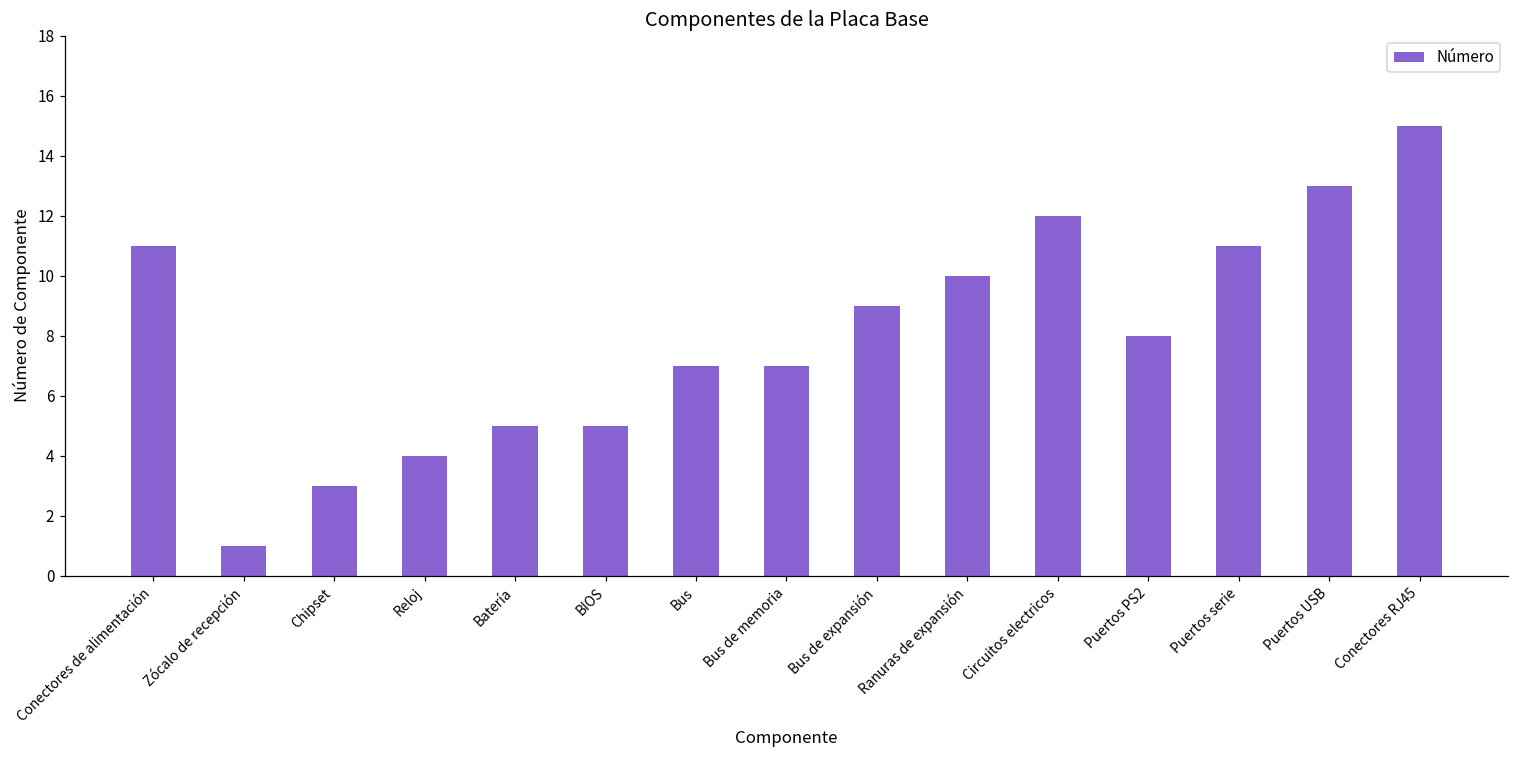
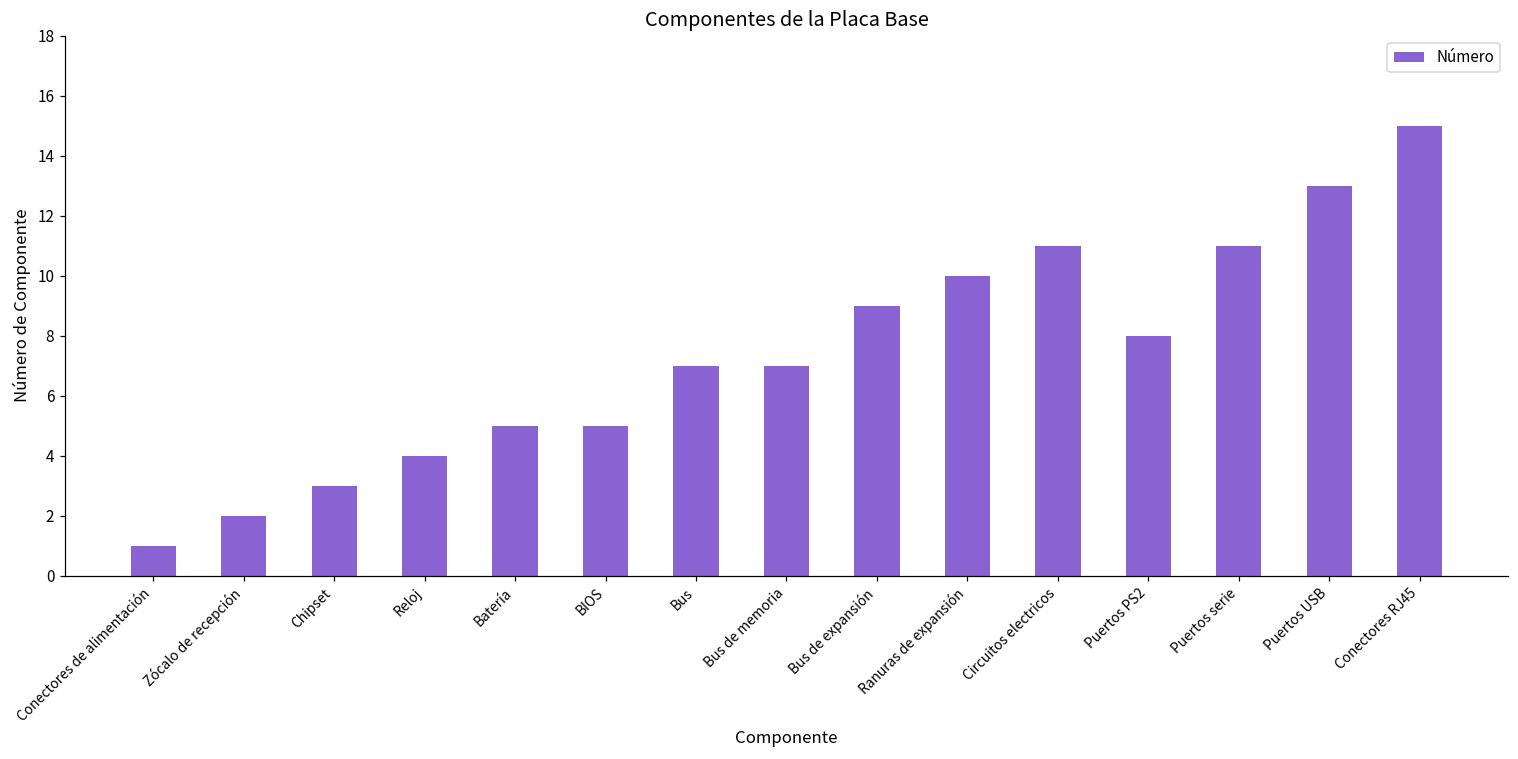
Conectores de alimentación: 11 -> 1
Zócalo de recepción: 1 -> 2
Circuitos electricos: 12 -> 11
